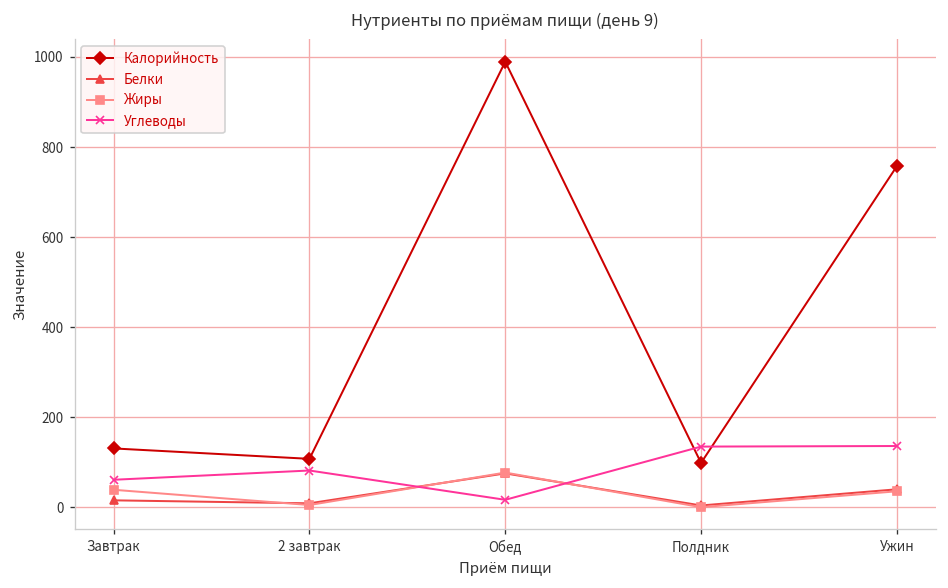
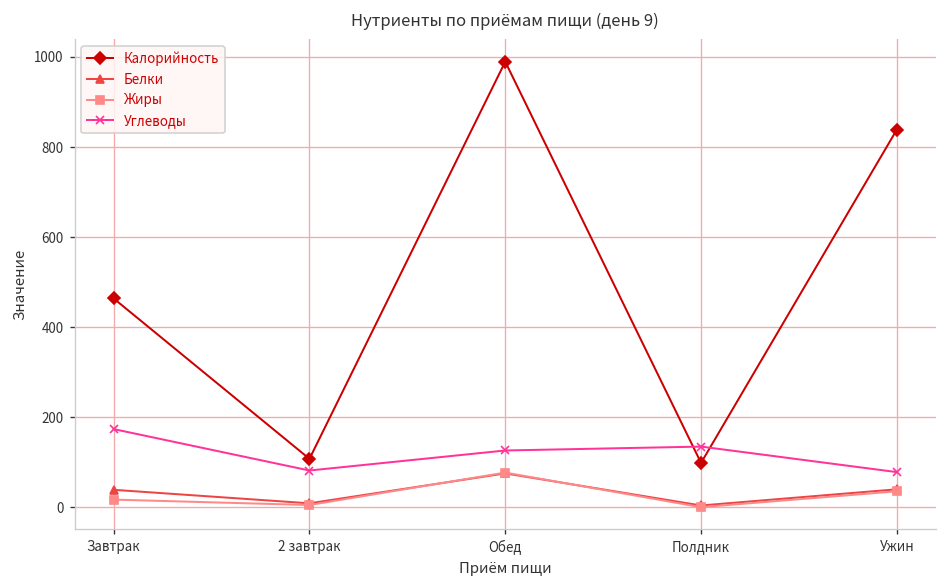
Калорийность, Завтрак: 130 -> 460
Белки, Завтрак: 20 -> 40
Жиры, Завтрак: 40 -> 20
Углеводы, Завтрак: 60 -> 170
Углеводы, Обед: 20 -> 130
Калорийность, Ужин: 760 -> 840
Углеводы, Ужин: 140 -> 80
